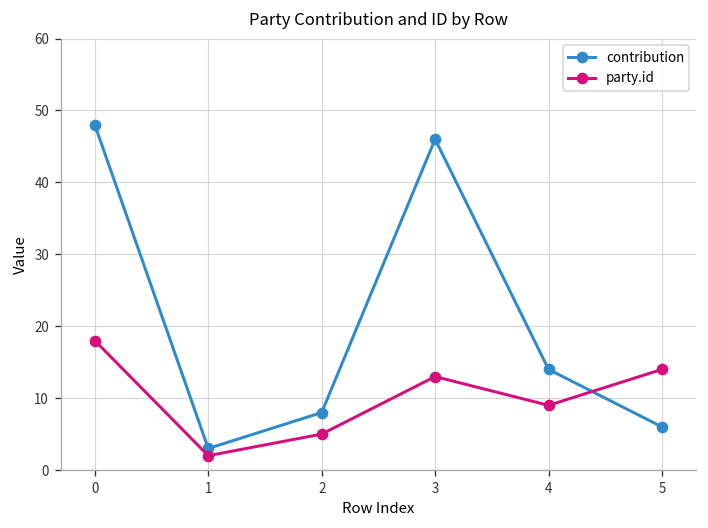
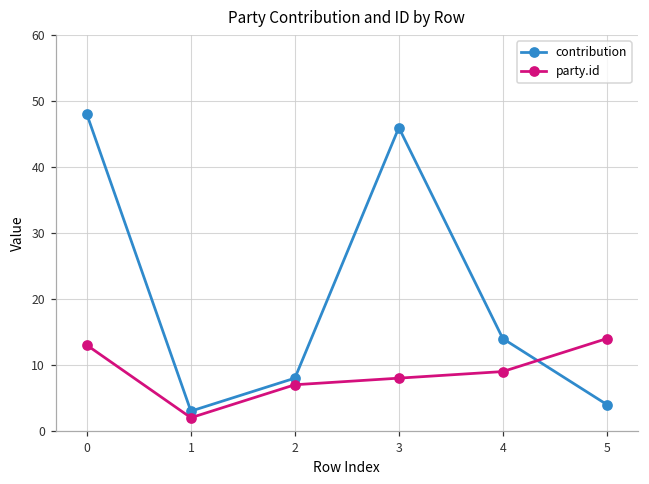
party.id, 0: 18 -> 13
party.id, 2: 5 -> 7
party.id, 3: 13 -> 8
contribution, 5: 6 -> 4
